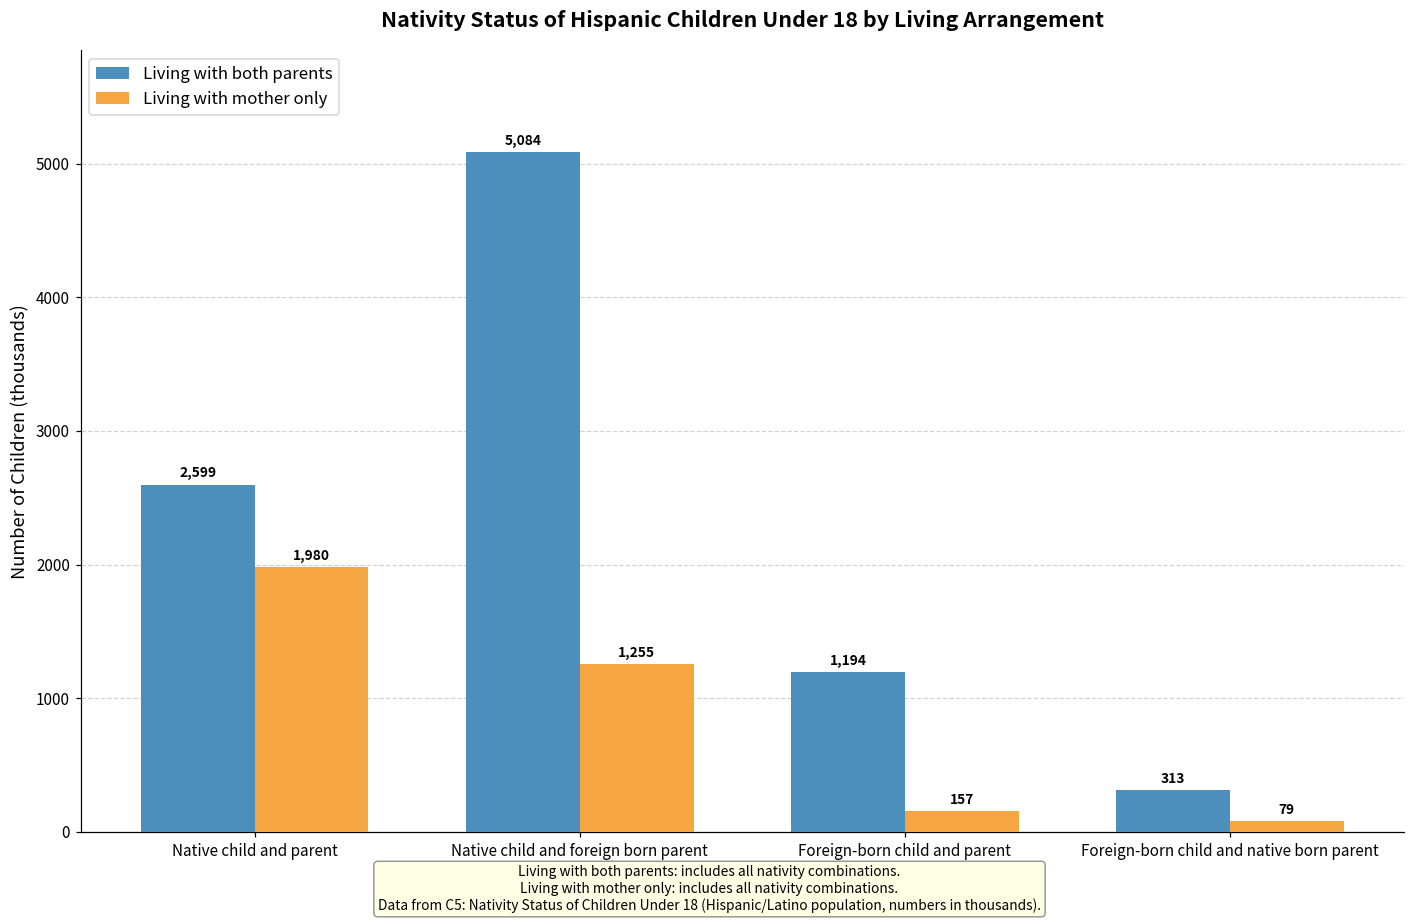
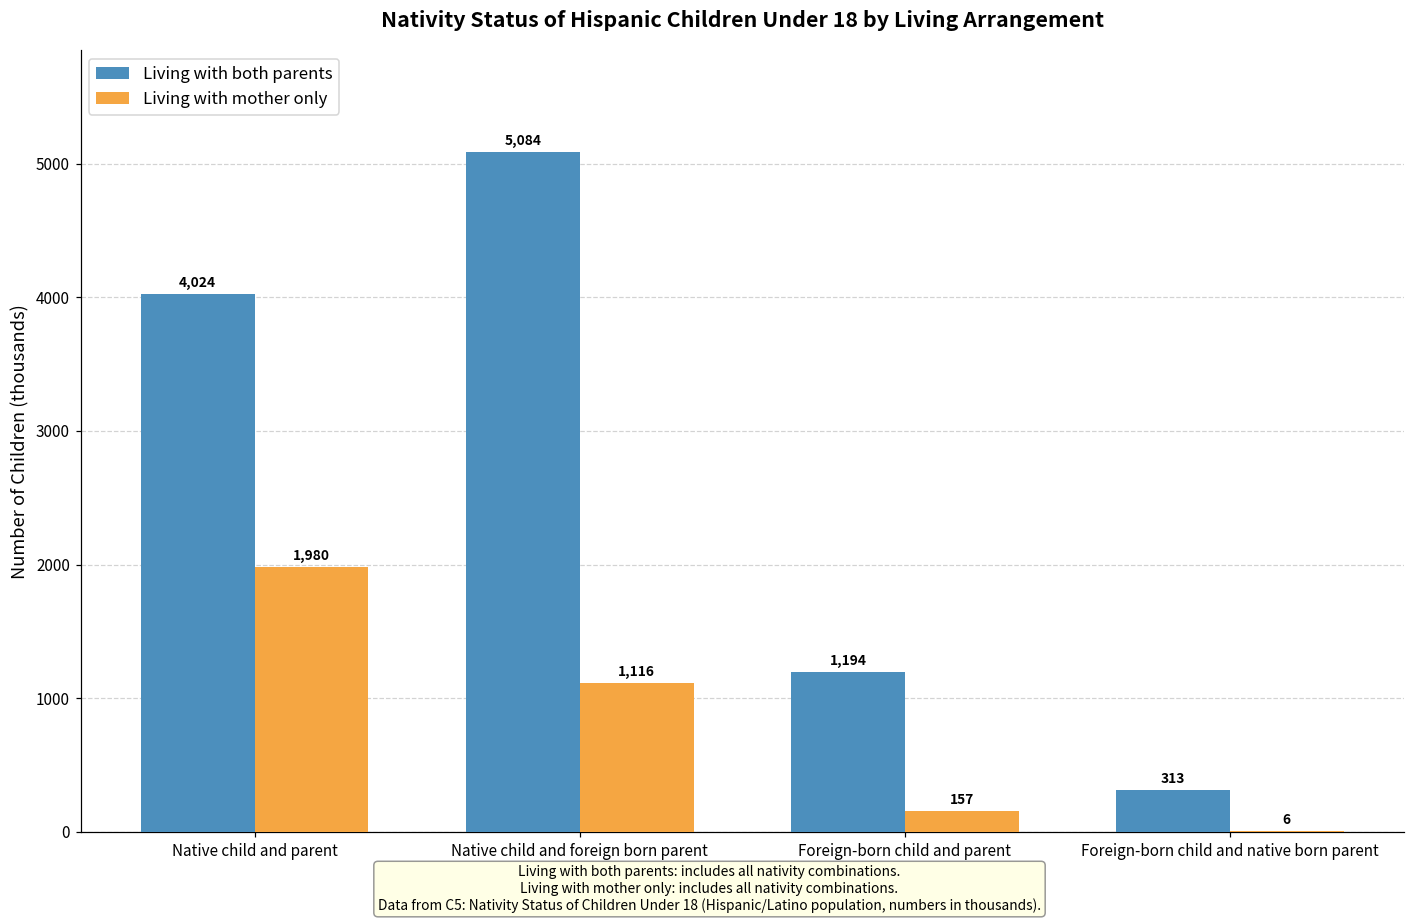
Living with both parents, Native child and parent: 2,599 -> 4,024
Living with mother only, Native child and foreign born parent: 1,255 -> 1,116
Living with mother only, Foreign-born child and native born parent: 79 -> 6
